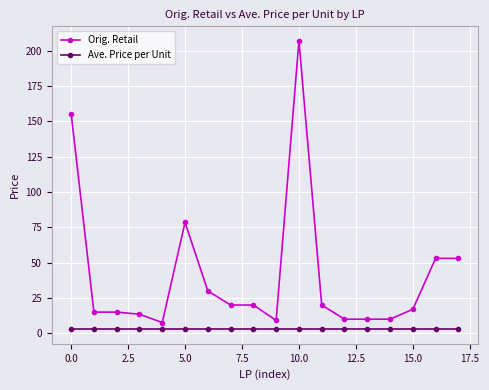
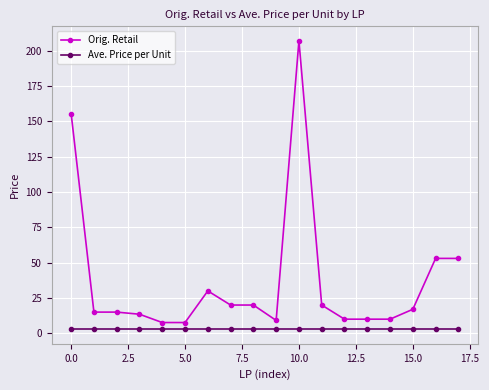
Orig. Retail, 5.0: 78 -> 8
